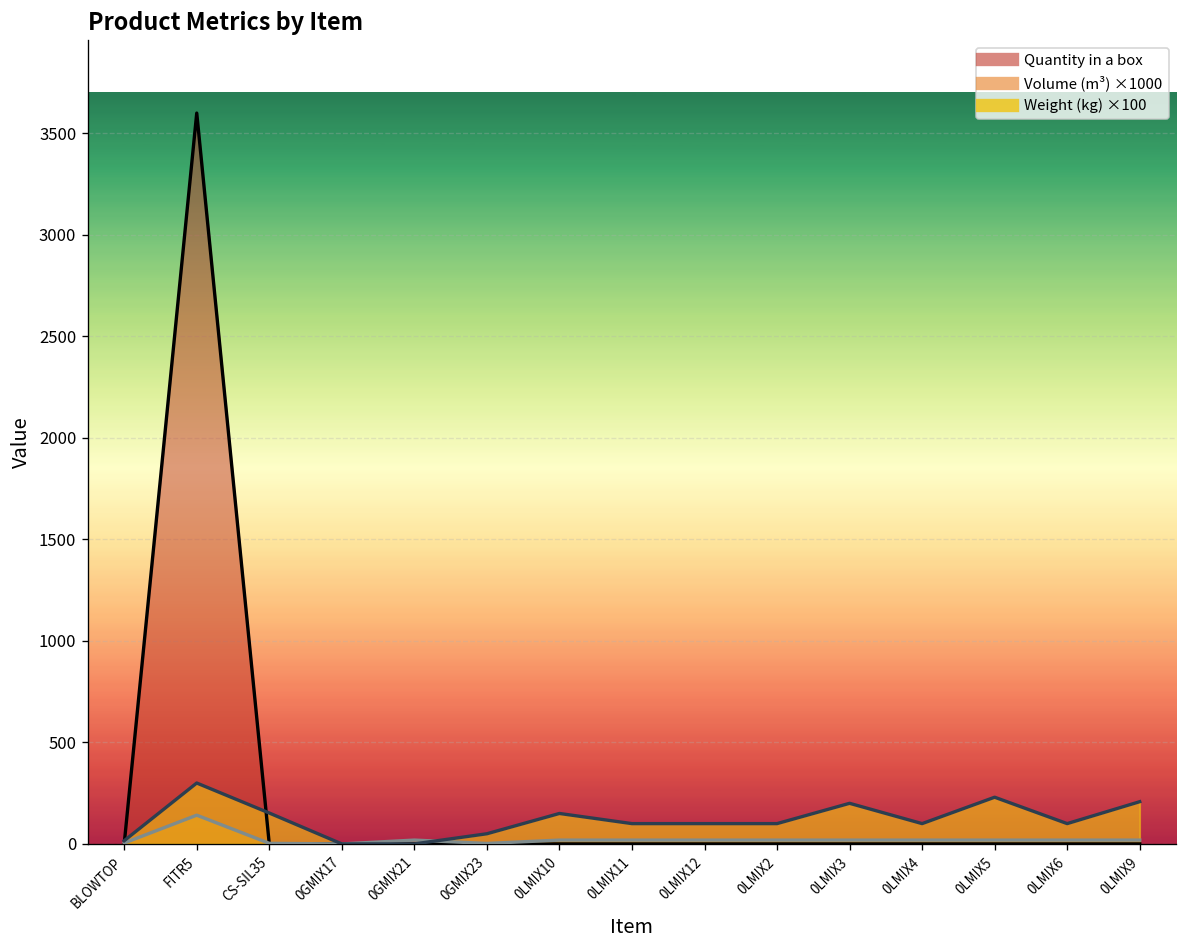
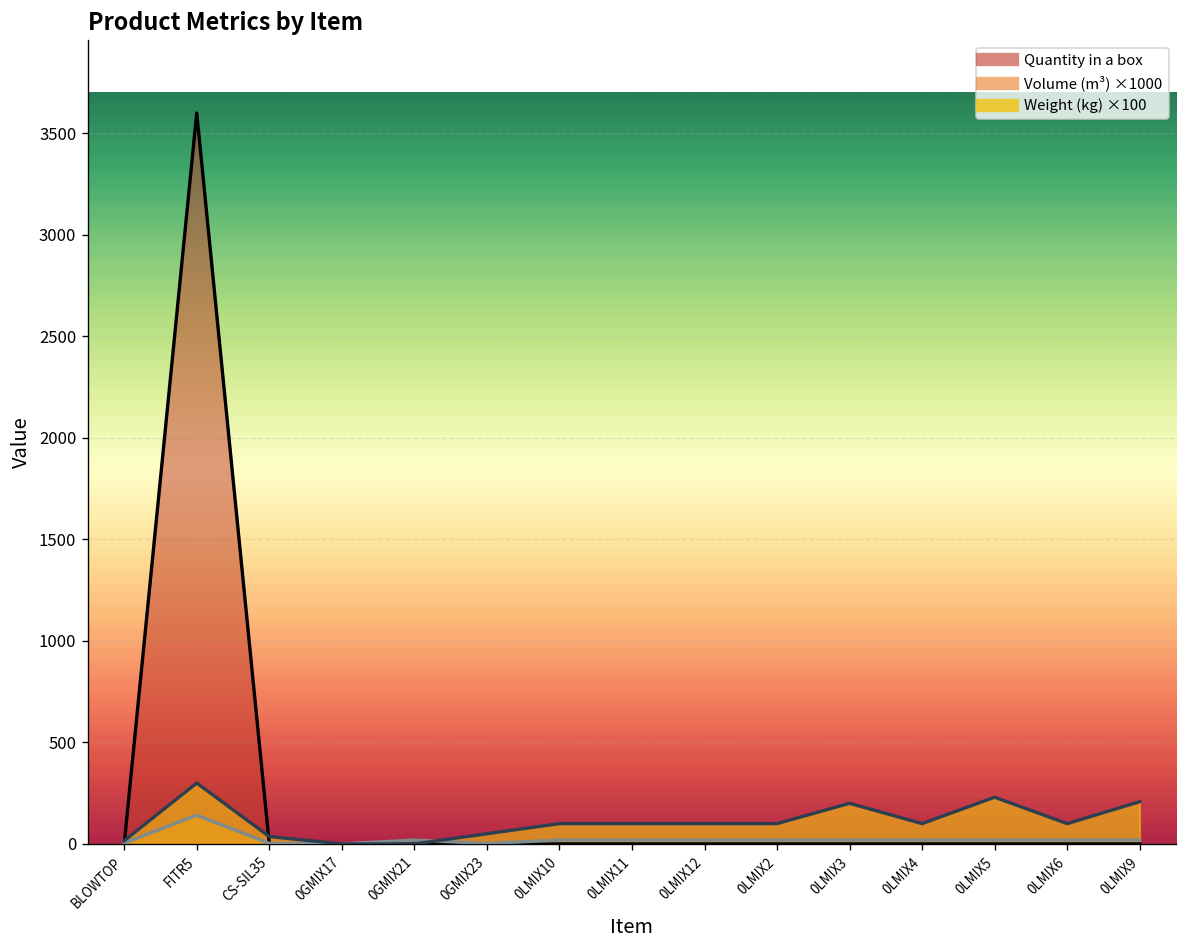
Weight (kg) ×100, CS-SIL35: 150 -> 40
Weight (kg) ×100, 0LMIX10: 150 -> 100
